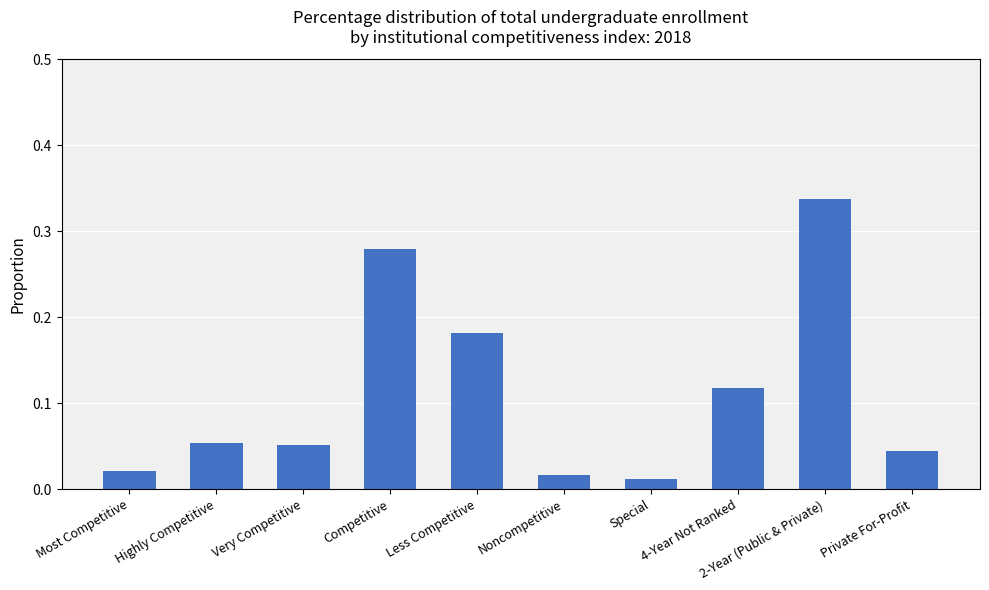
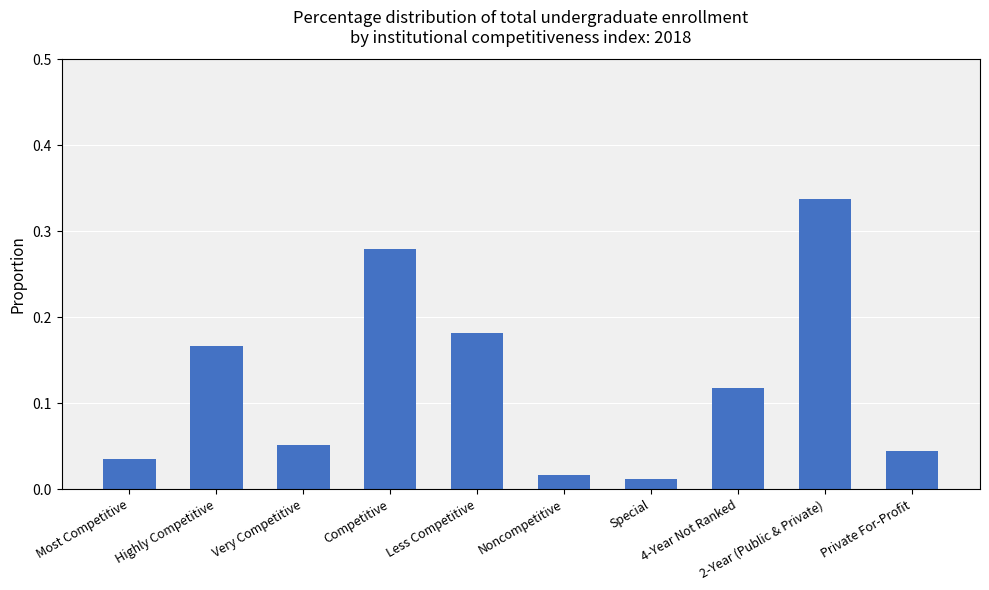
Most Competitive: 0.02 -> 0.04
Highly Competitive: 0.05 -> 0.17
